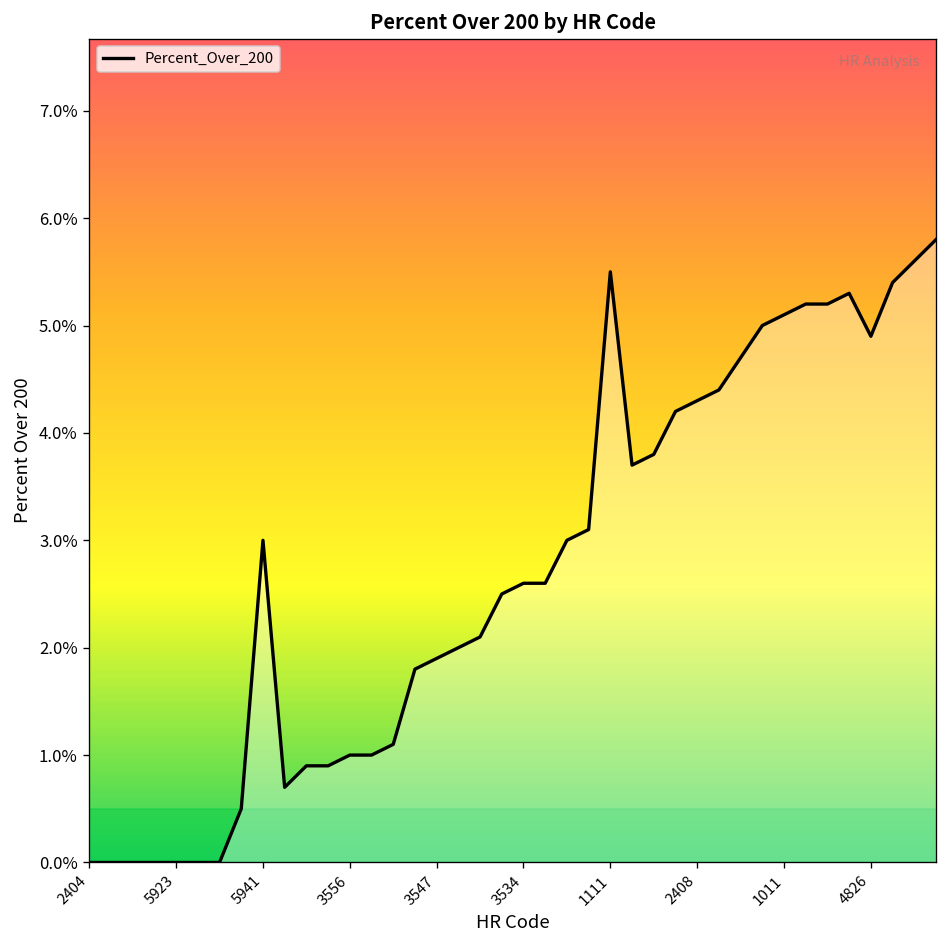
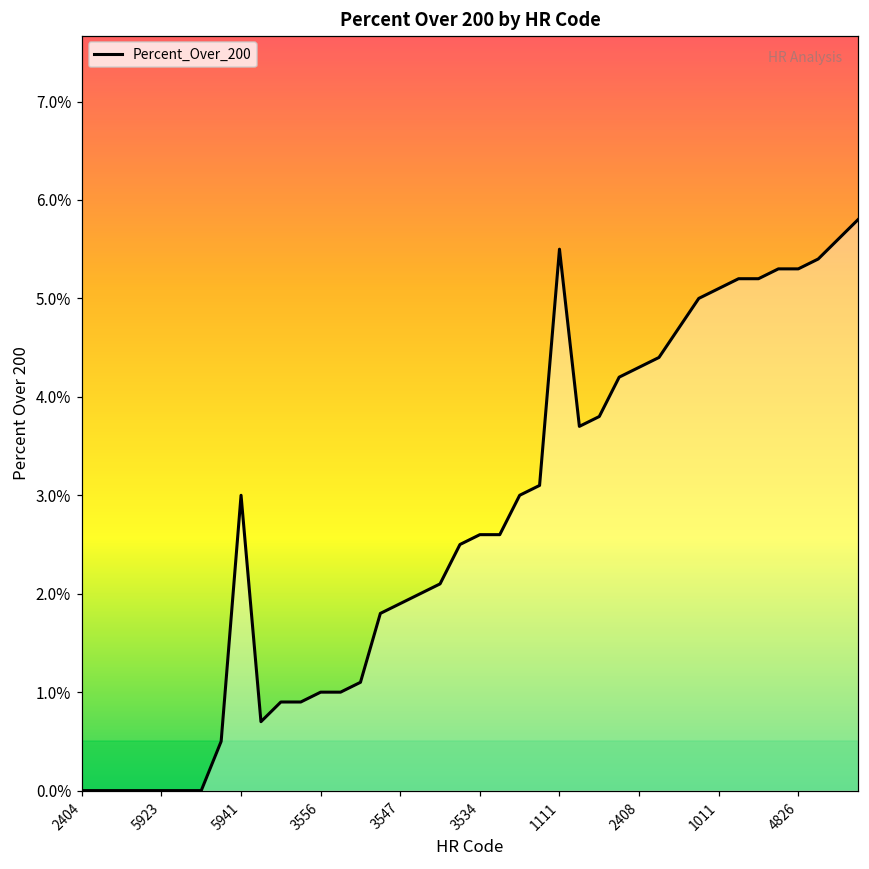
4826: 4.9% -> 5.3%
